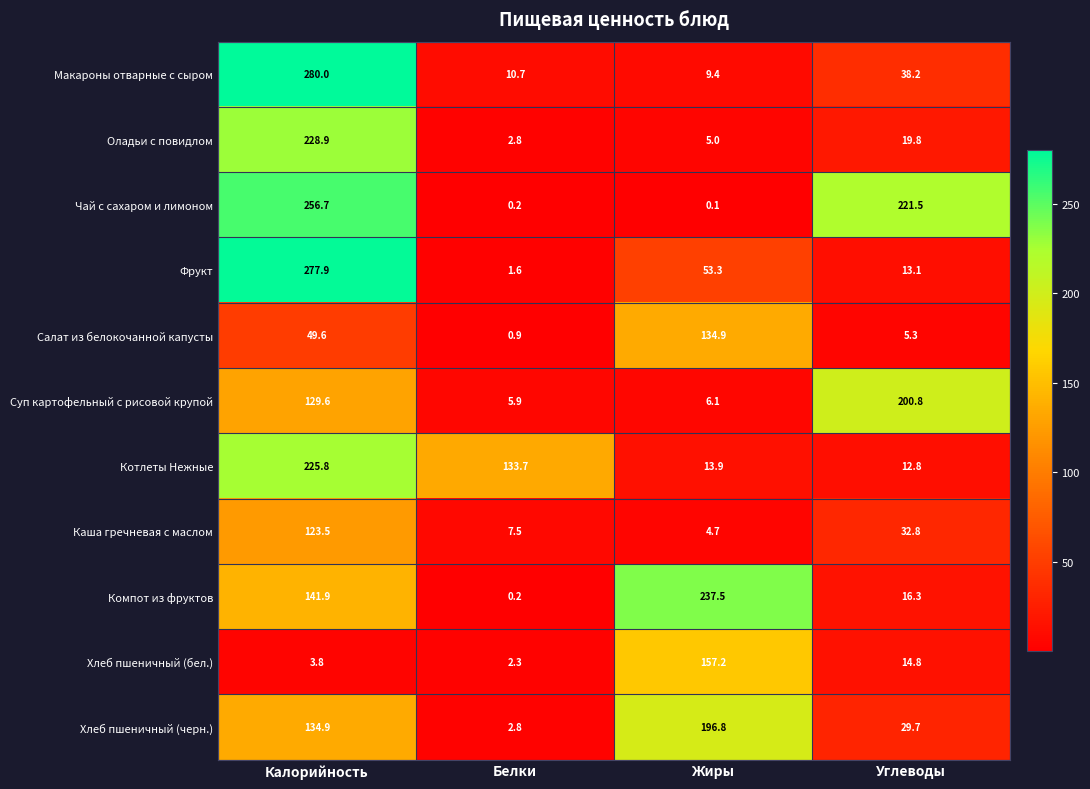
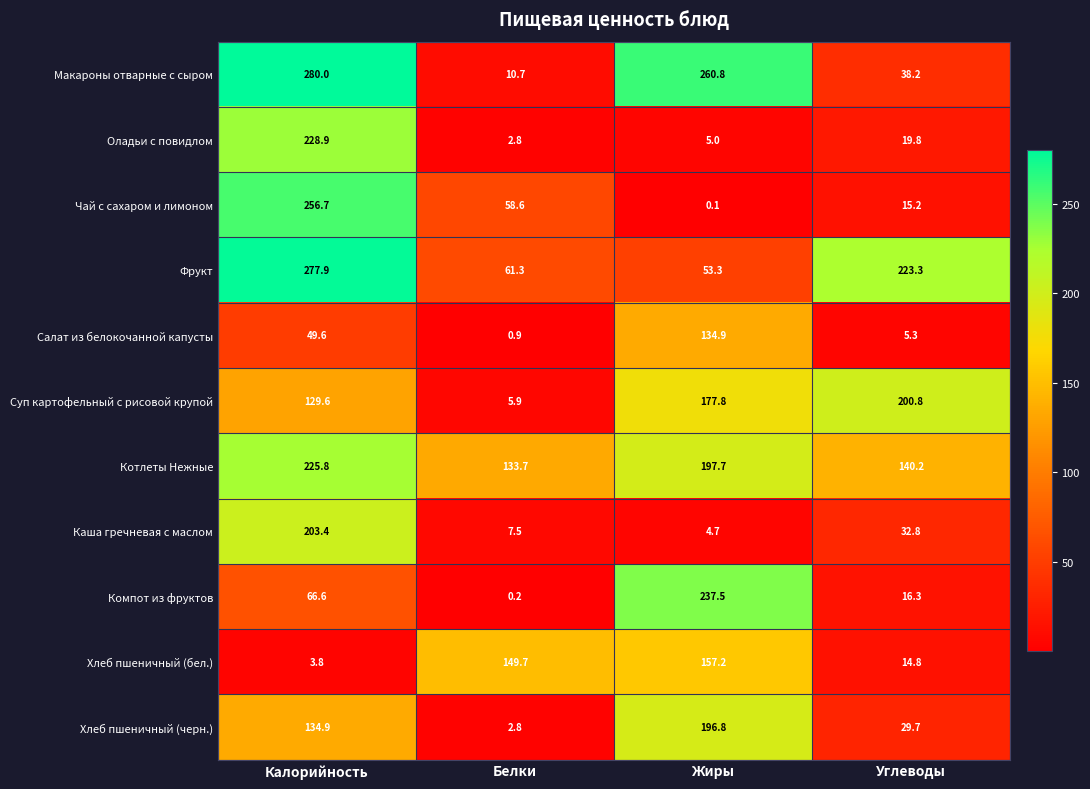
Макароны отварные с сыром, Жиры: 9.4 -> 260.8
Чай с сахаром и лимоном, Белки: 0.2 -> 58.6
Чай с сахаром и лимоном, Углеводы: 221.5 -> 15.2
Фрукт, Белки: 1.6 -> 61.3
Фрукт, Углеводы: 13.1 -> 223.3
Суп картофельный с рисовой крупой, Жиры: 6.1 -> 177.8
Котлеты Нежные, Жиры: 13.9 -> 197.7
Котлеты Нежные, Углеводы: 12.8 -> 140.2
Каша гречневая с маслом, Калорийность: 123.5 -> 203.4
Компот из фруктов, Калорийность: 141.9 -> 66.6
Хлеб пшеничный (бел.), Белки: 2.3 -> 149.7
